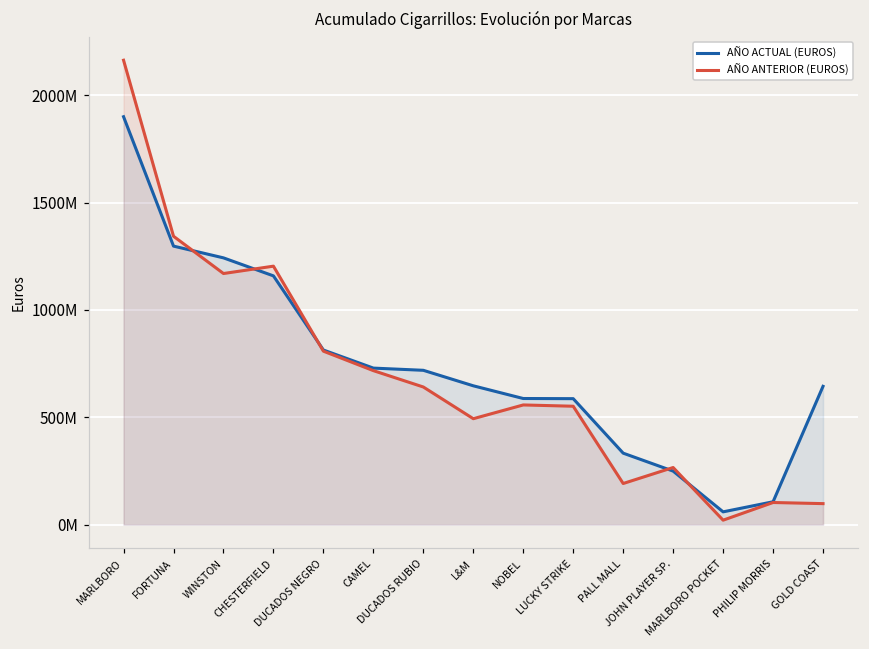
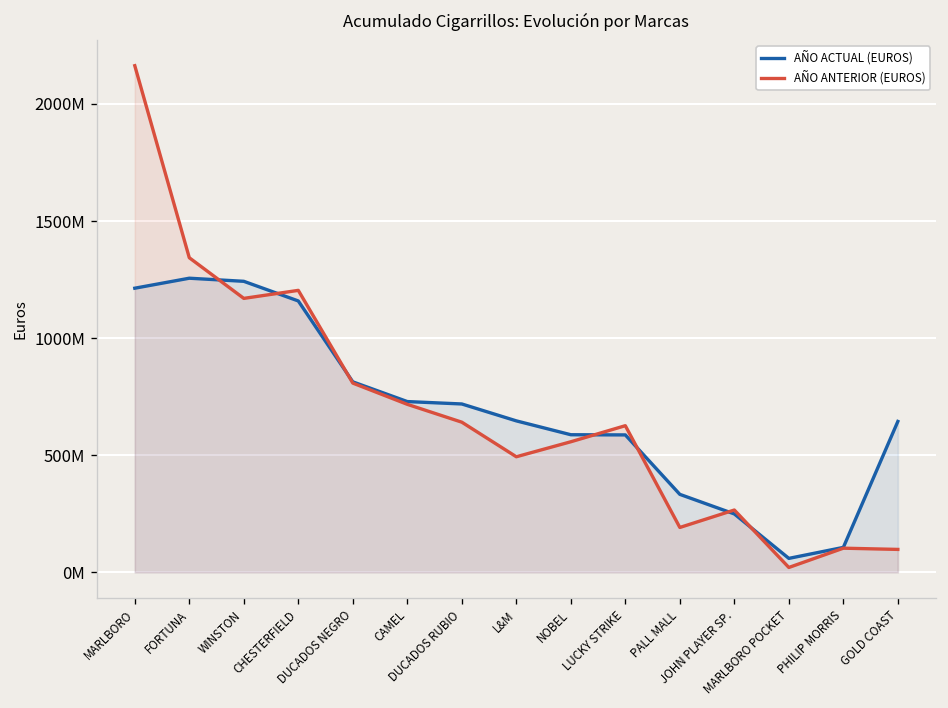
AÑO ACTUAL (EUROS), MARLBORO: 1900000000 -> 1210000000
AÑO ACTUAL (EUROS), FORTUNA: 1300000000 -> 1260000000
AÑO ANTERIOR (EUROS), LUCKY STRIKE: 550000000 -> 630000000
